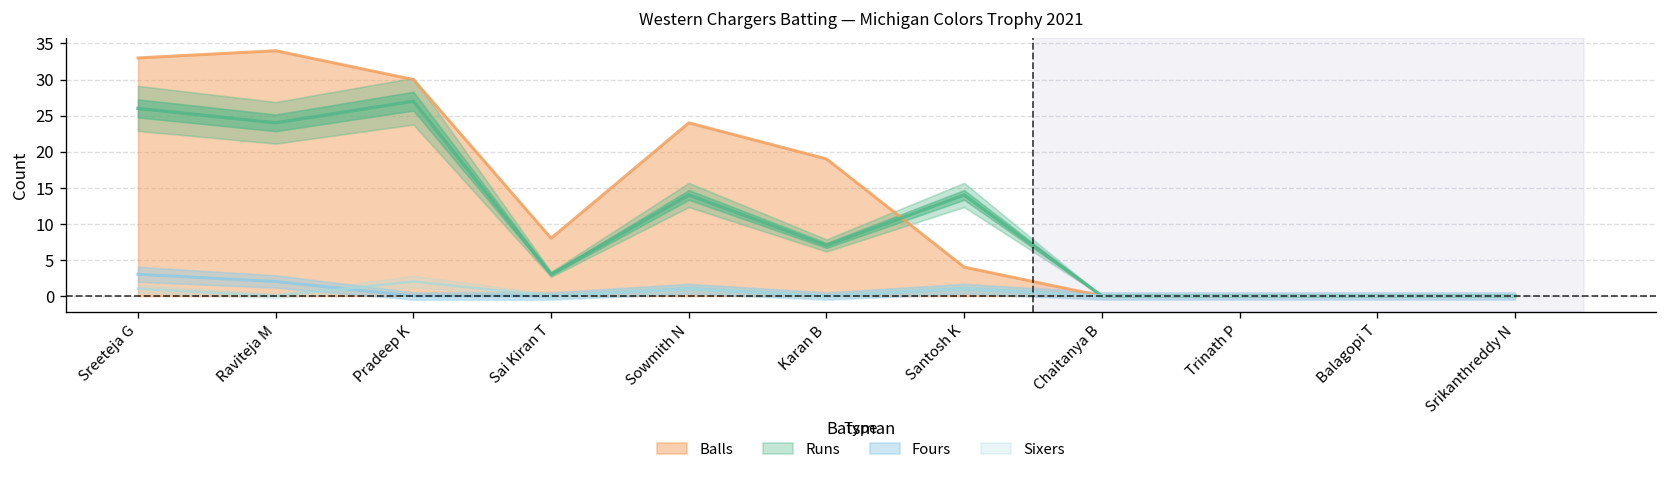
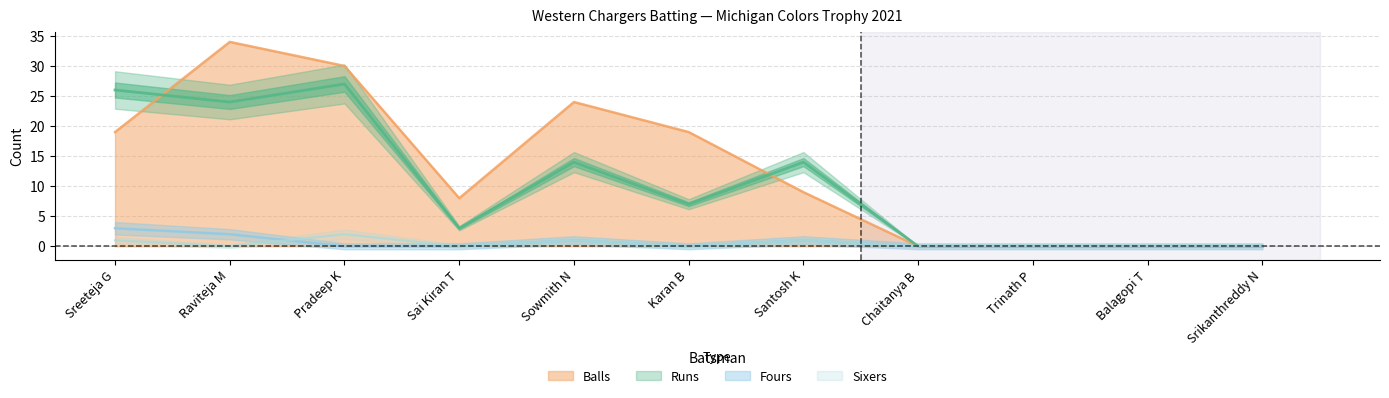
Balls, Sreeteja G: 33 -> 19
Balls, Santosh K: 4 -> 9
